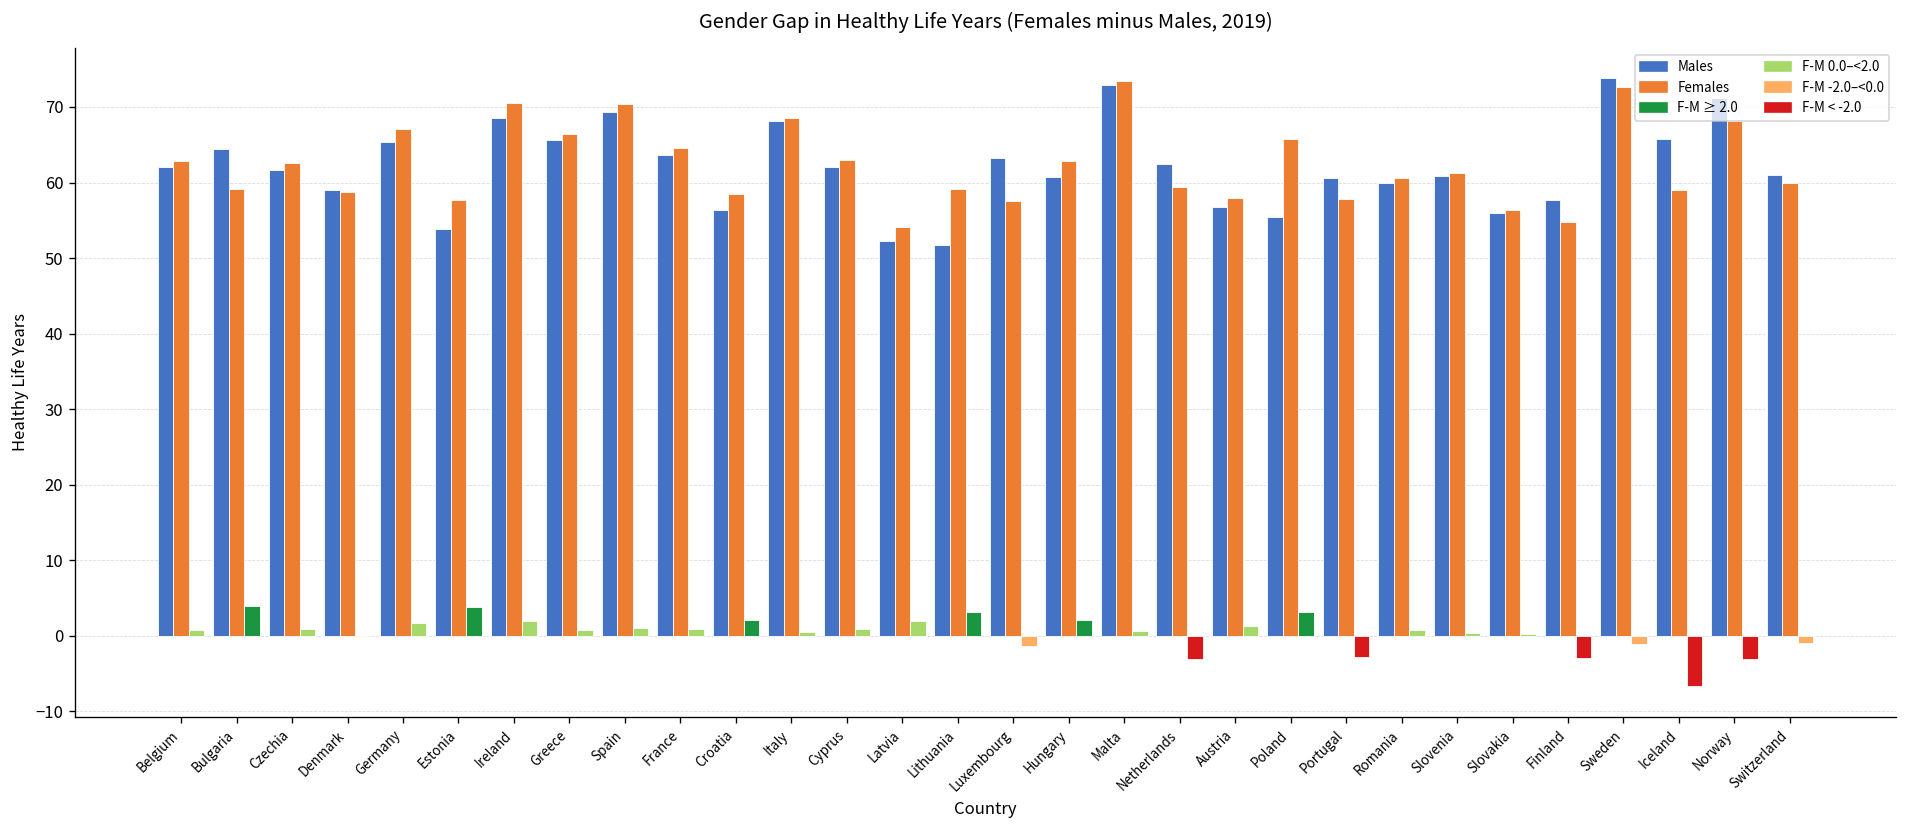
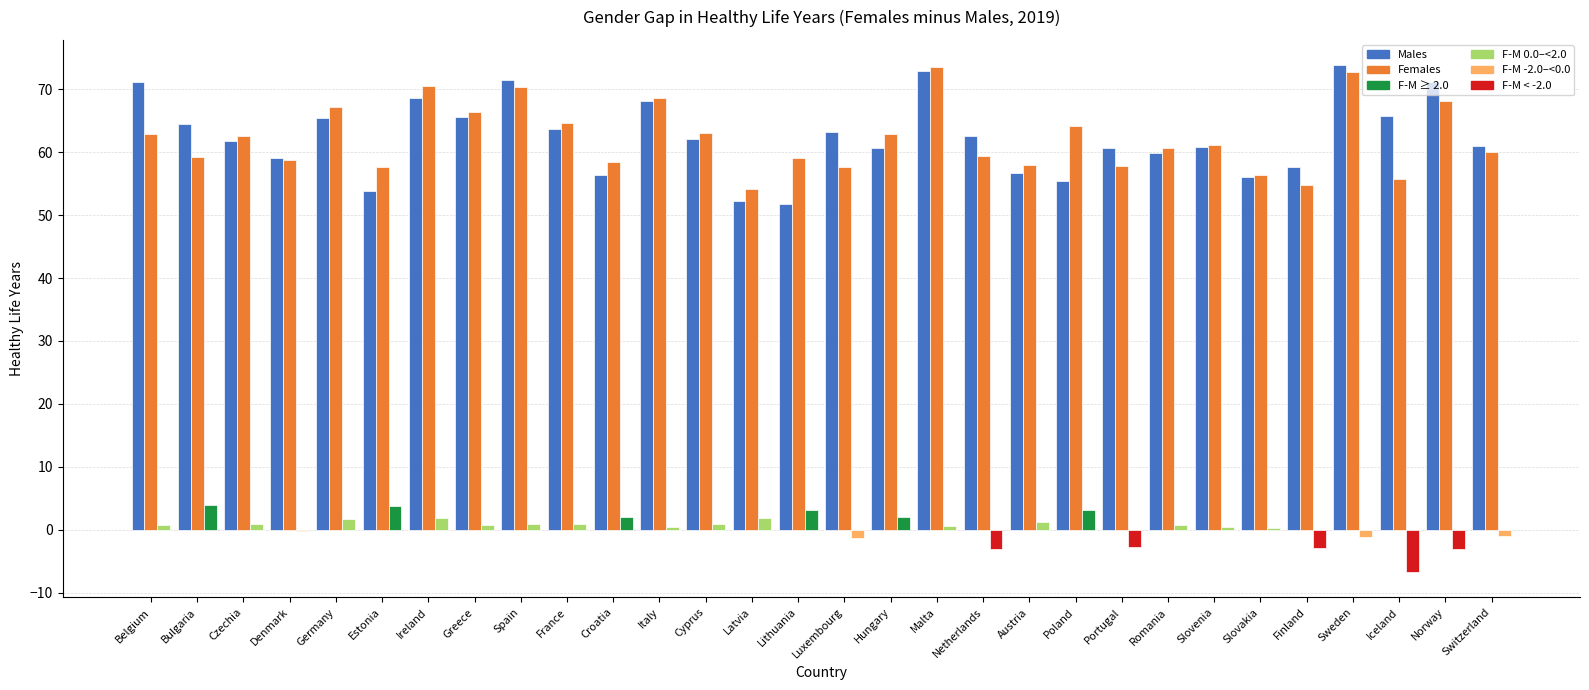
Males, Belgium: 62 -> 71
Males, Spain: 69 -> 72
Females, Poland: 66 -> 64
Females, Iceland: 59 -> 56
